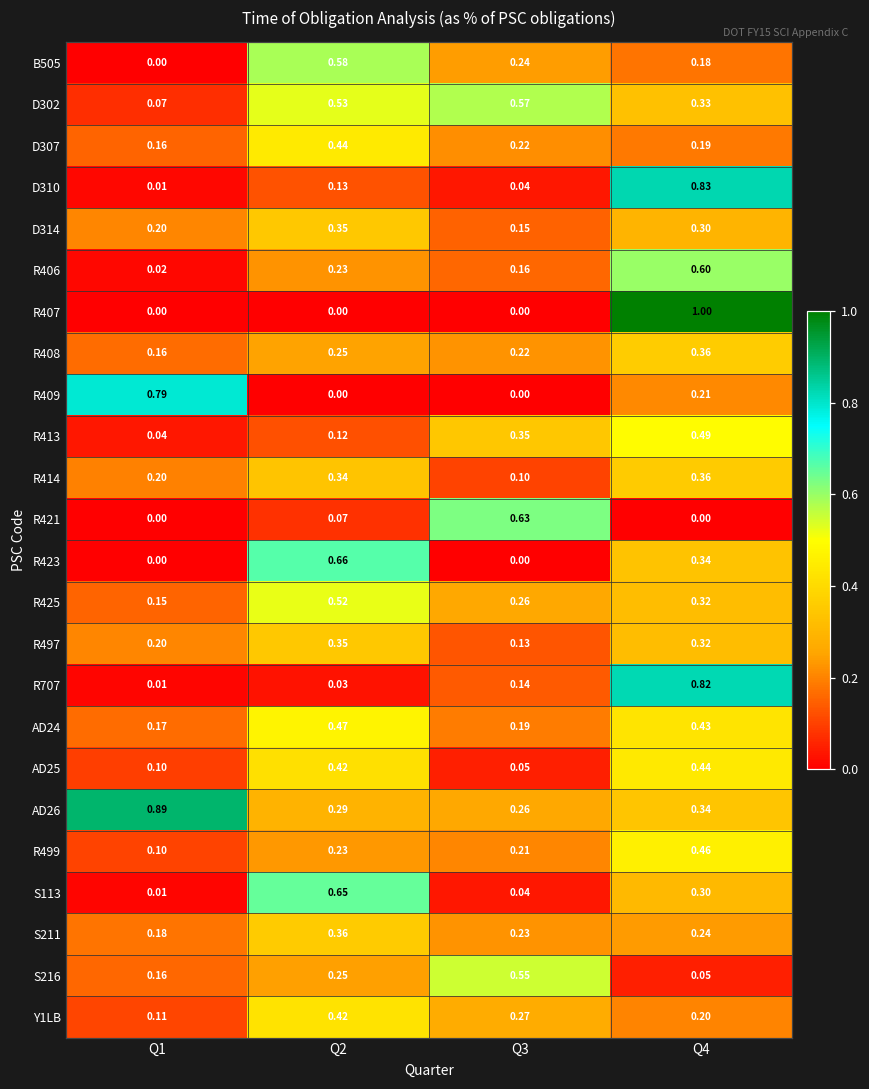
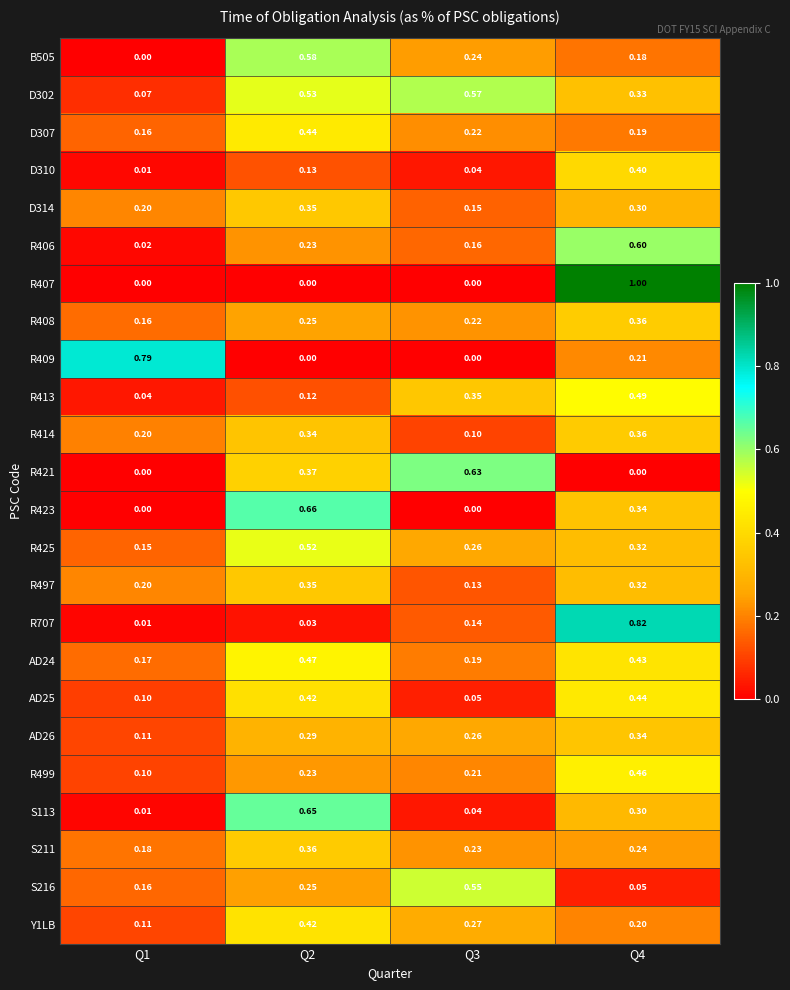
D310, Q4: 0.83 -> 0.40
R421, Q2: 0.07 -> 0.37
AD26, Q1: 0.89 -> 0.11
